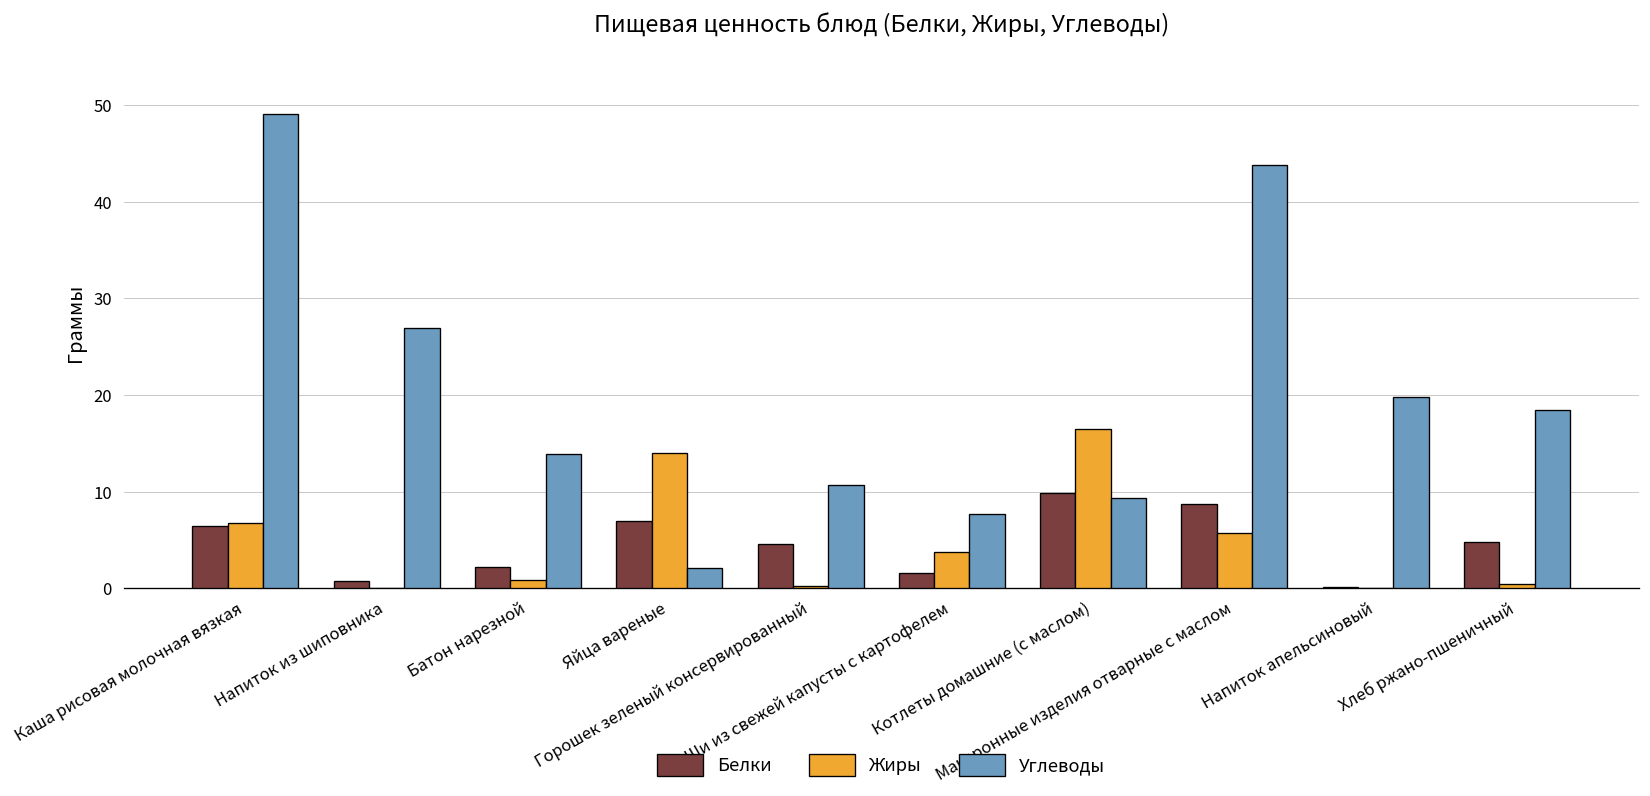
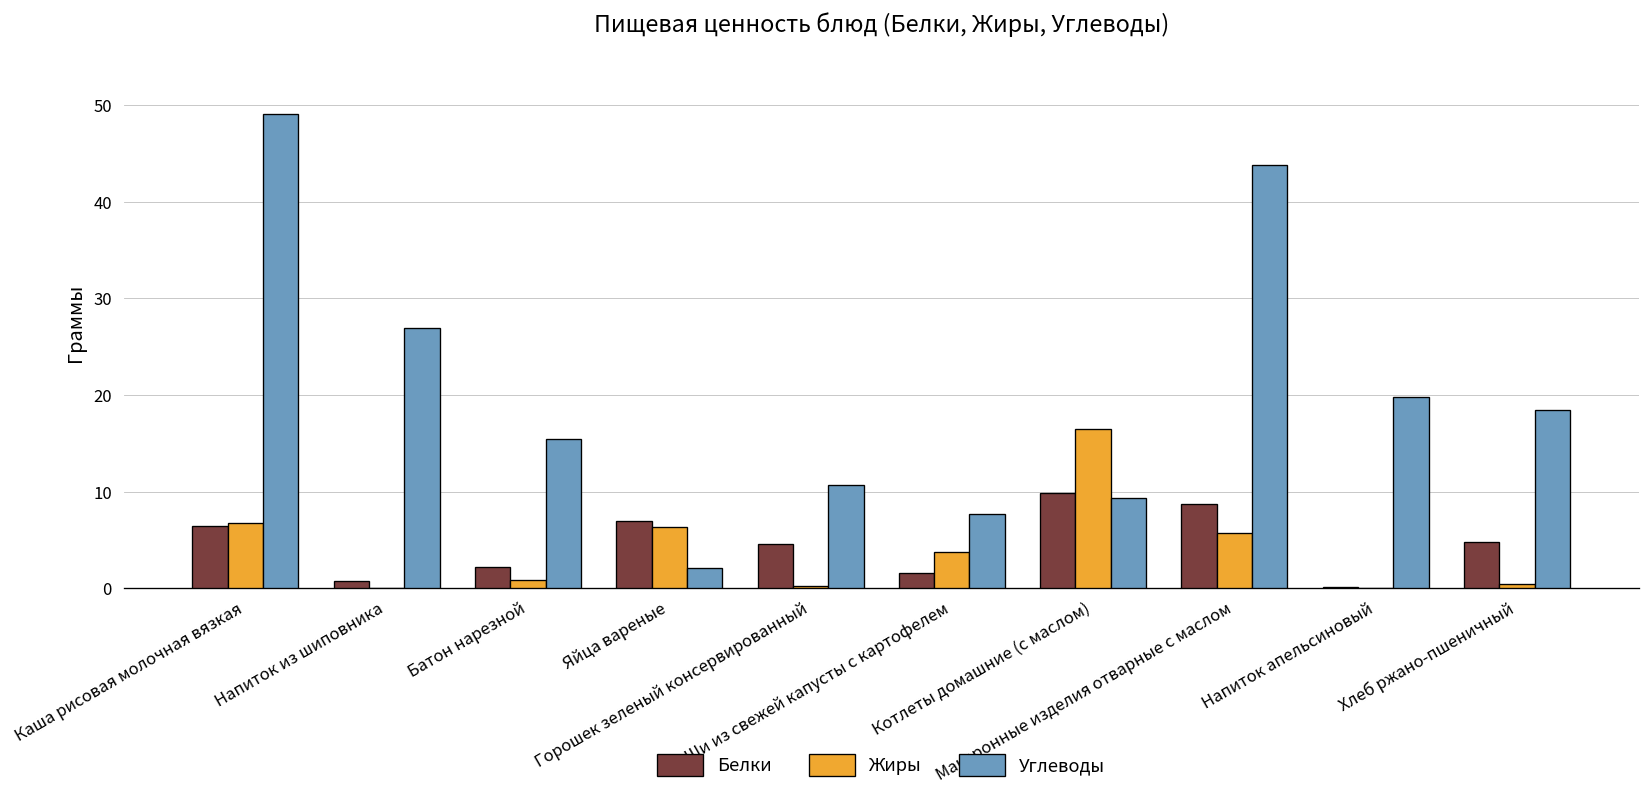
Углеводы, Батон нарезной: 14 -> 15
Жиры, Яйца вареные: 14 -> 6
